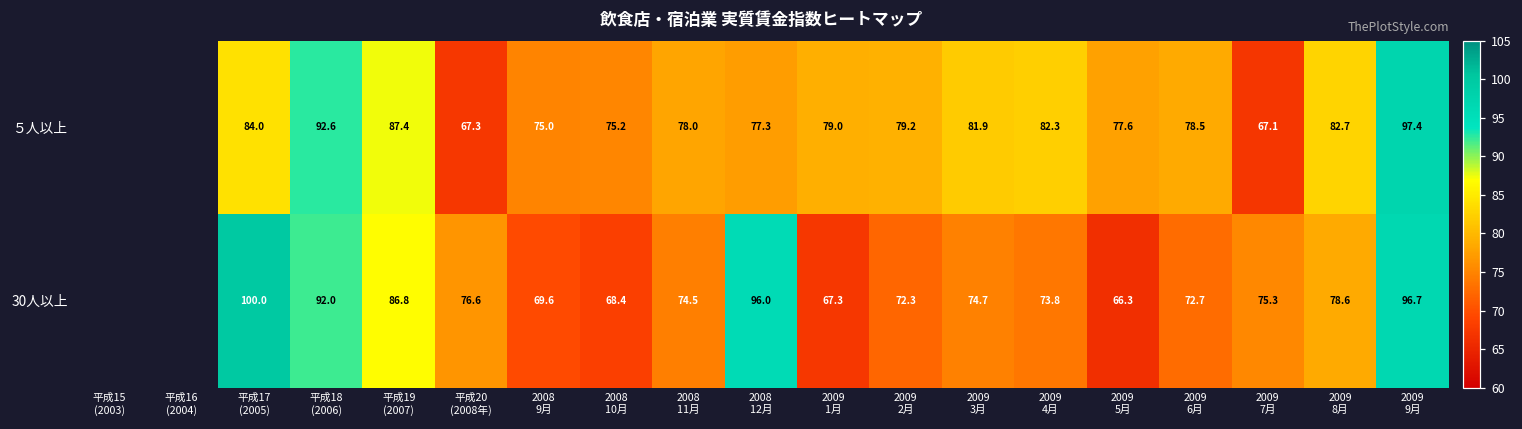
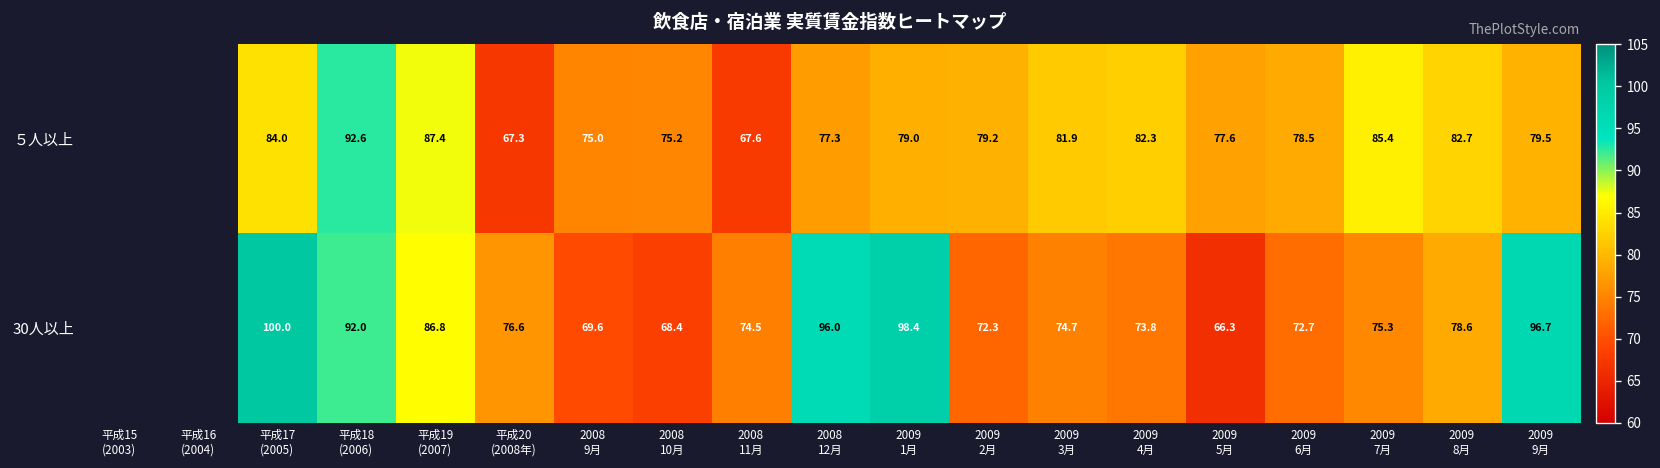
５人以上, 2008 11月: 78.0 -> 67.6
５人以上, 2009 7月: 67.1 -> 85.4
５人以上, 2009 9月: 97.4 -> 79.5
30人以上, 2009 1月: 67.3 -> 98.4
